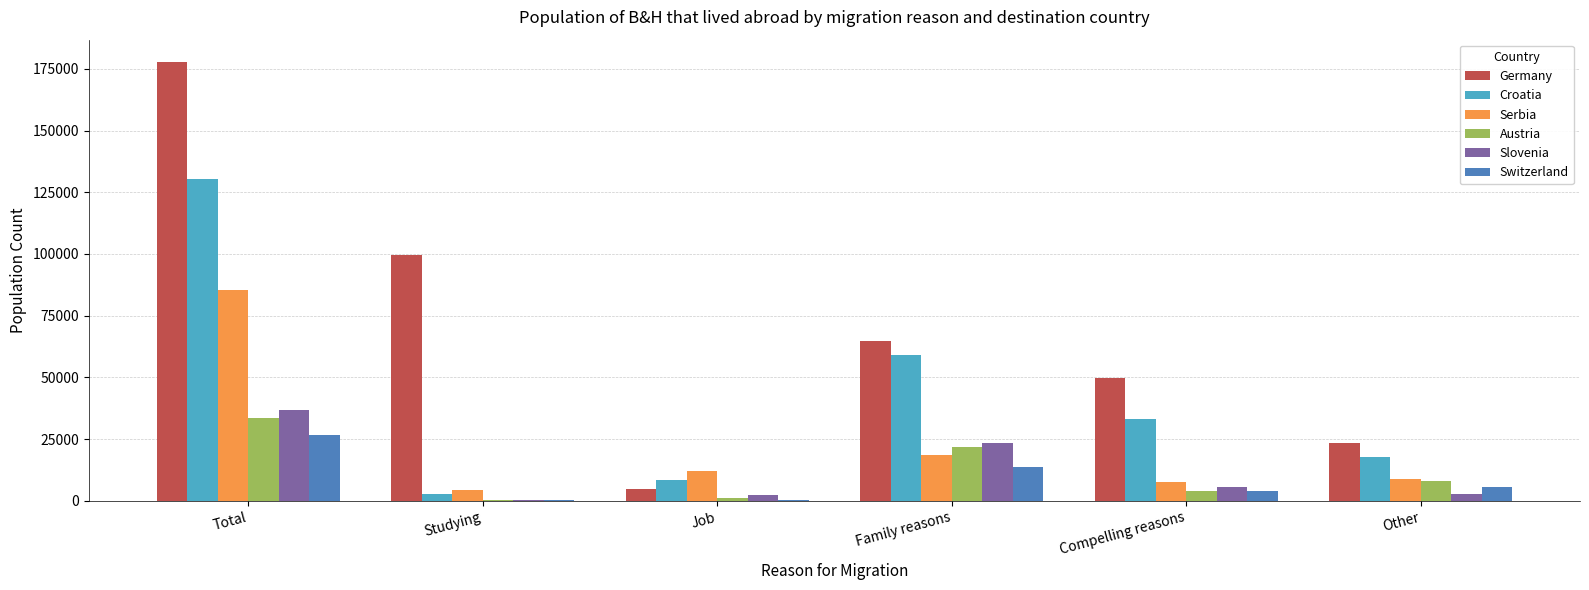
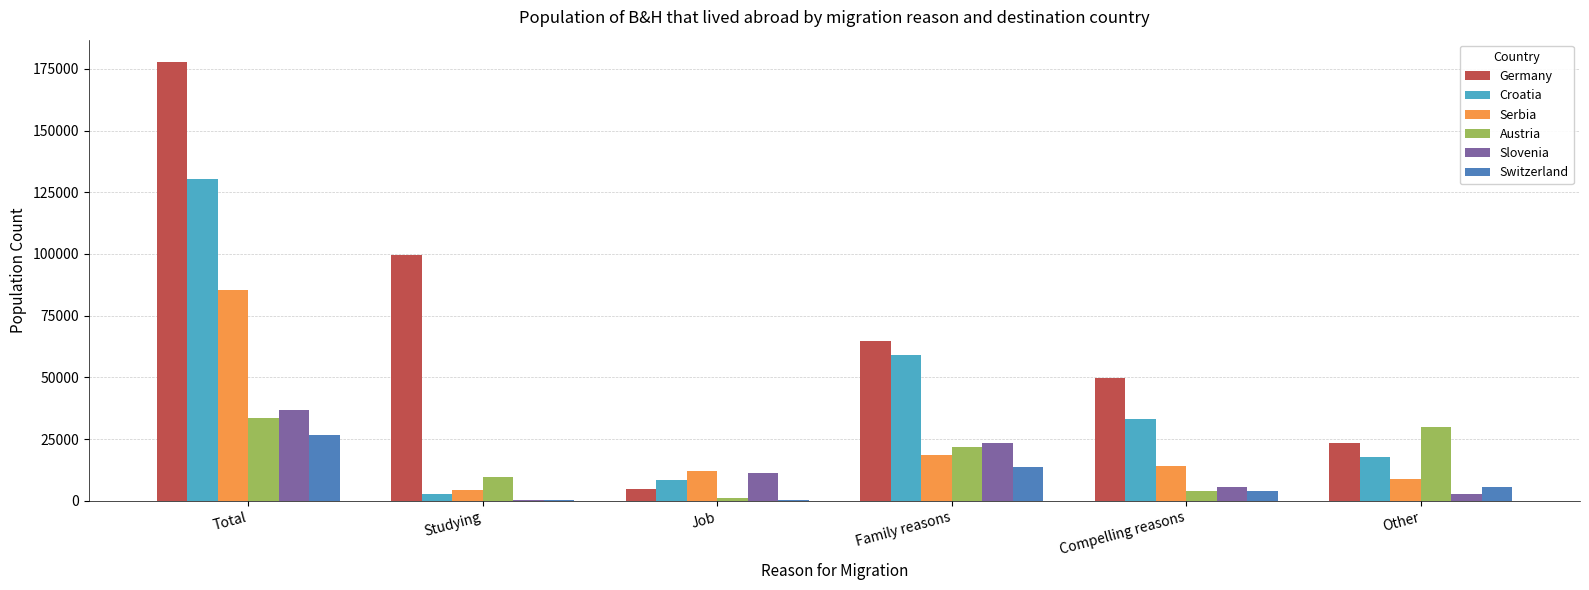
Austria, Studying: 1000 -> 10000
Slovenia, Job: 2000 -> 11000
Serbia, Compelling reasons: 8000 -> 14000
Austria, Other: 8000 -> 30000
